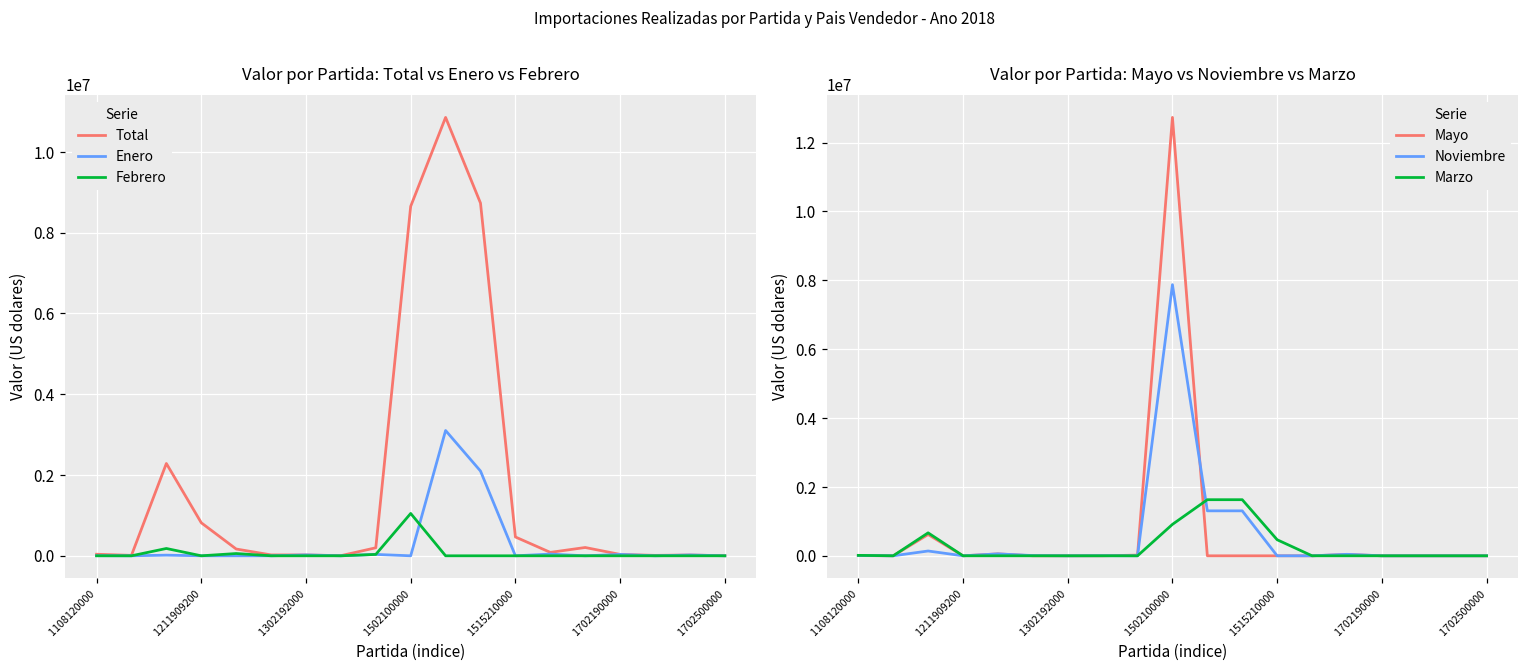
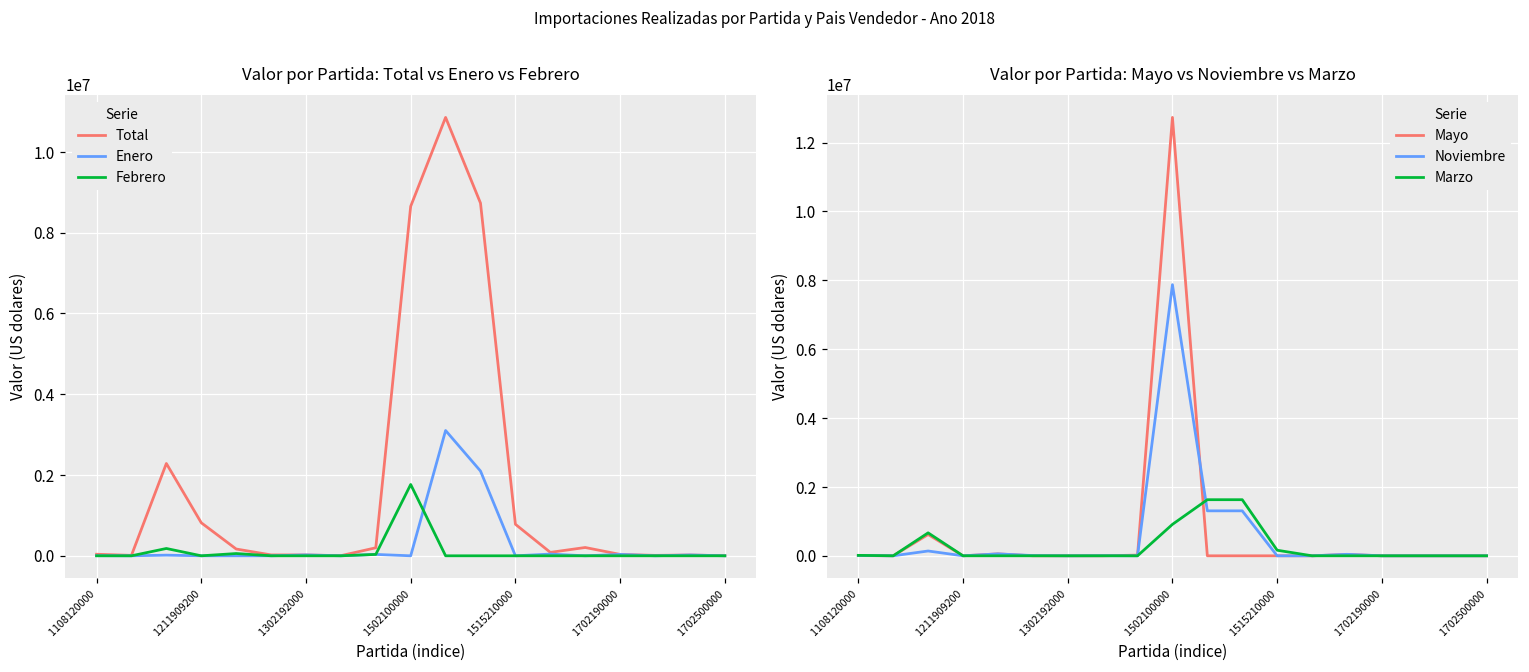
Valor por Partida: Total vs Enero vs Febrero, Febrero, 1502100000: 1000000 -> 1800000
Valor por Partida: Total vs Enero vs Febrero, Total, 1515210000: 500000 -> 800000
Valor por Partida: Mayo vs Noviembre vs Marzo, Marzo, 1515210000: 500000 -> 200000
